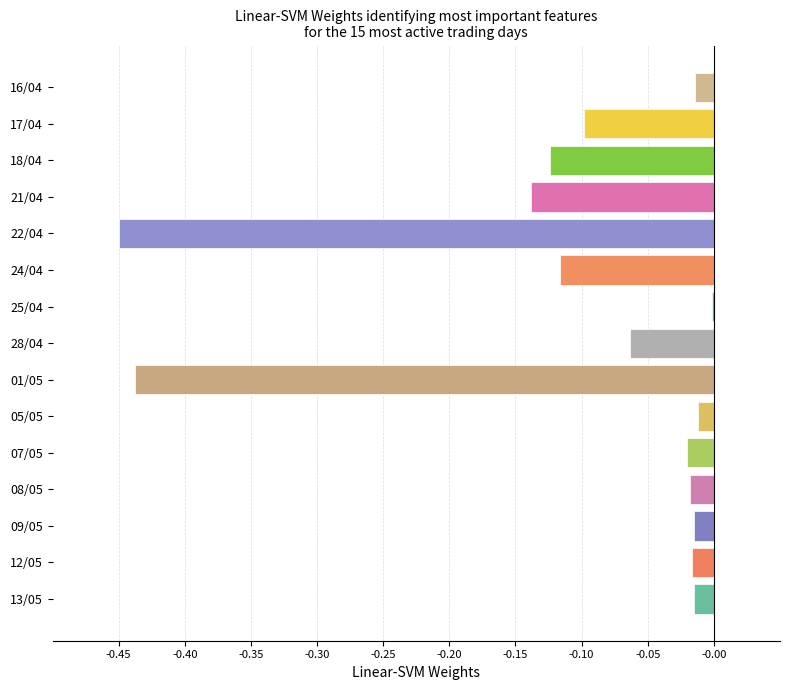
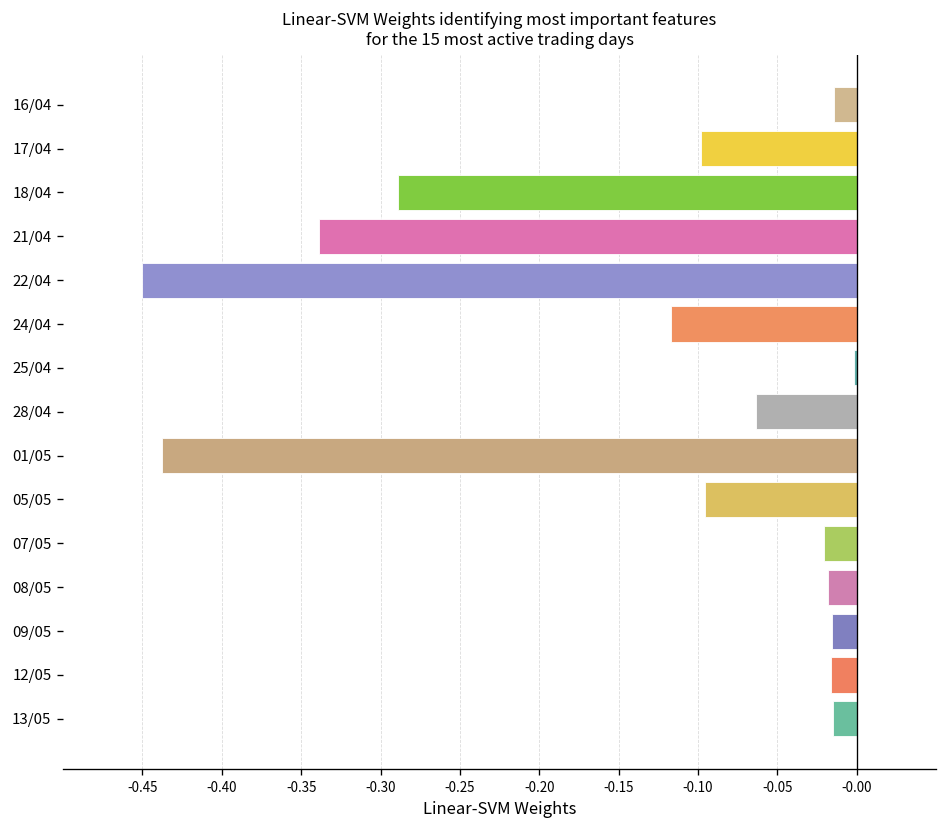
18/04: -0.124 -> -0.289
21/04: -0.138 -> -0.339
05/05: -0.012 -> -0.095
